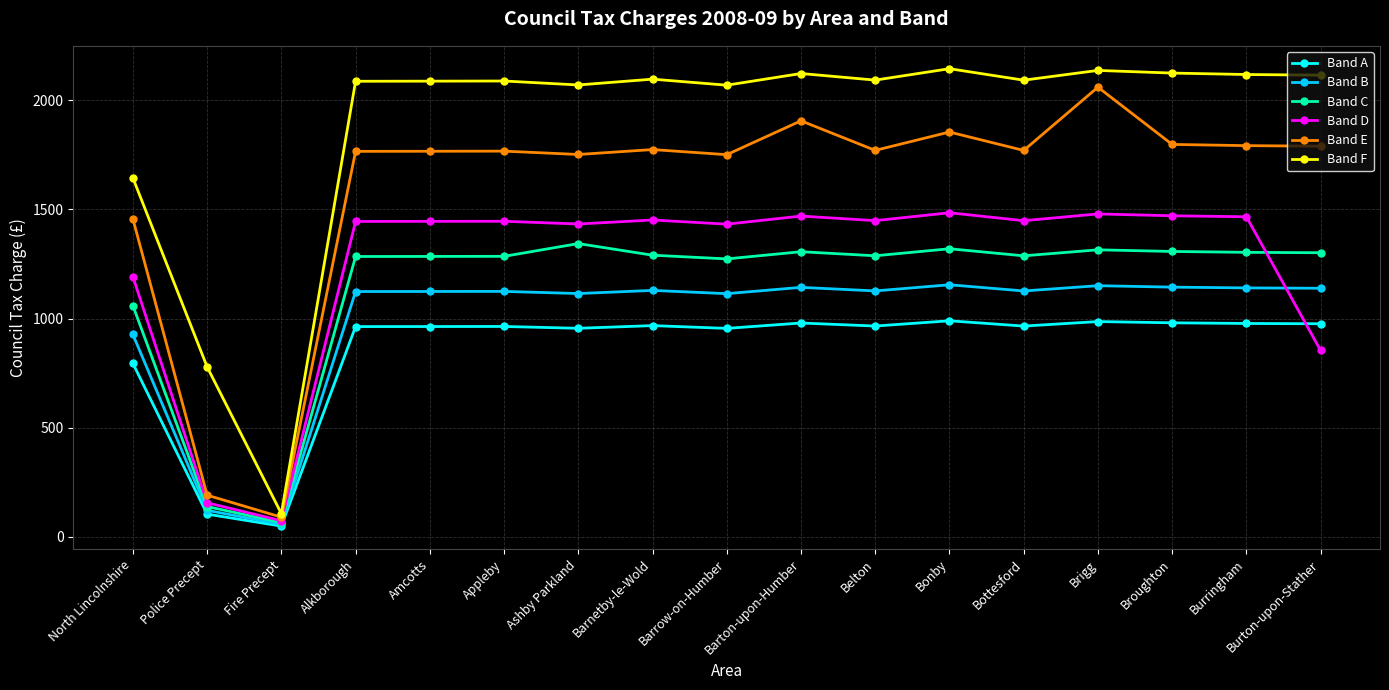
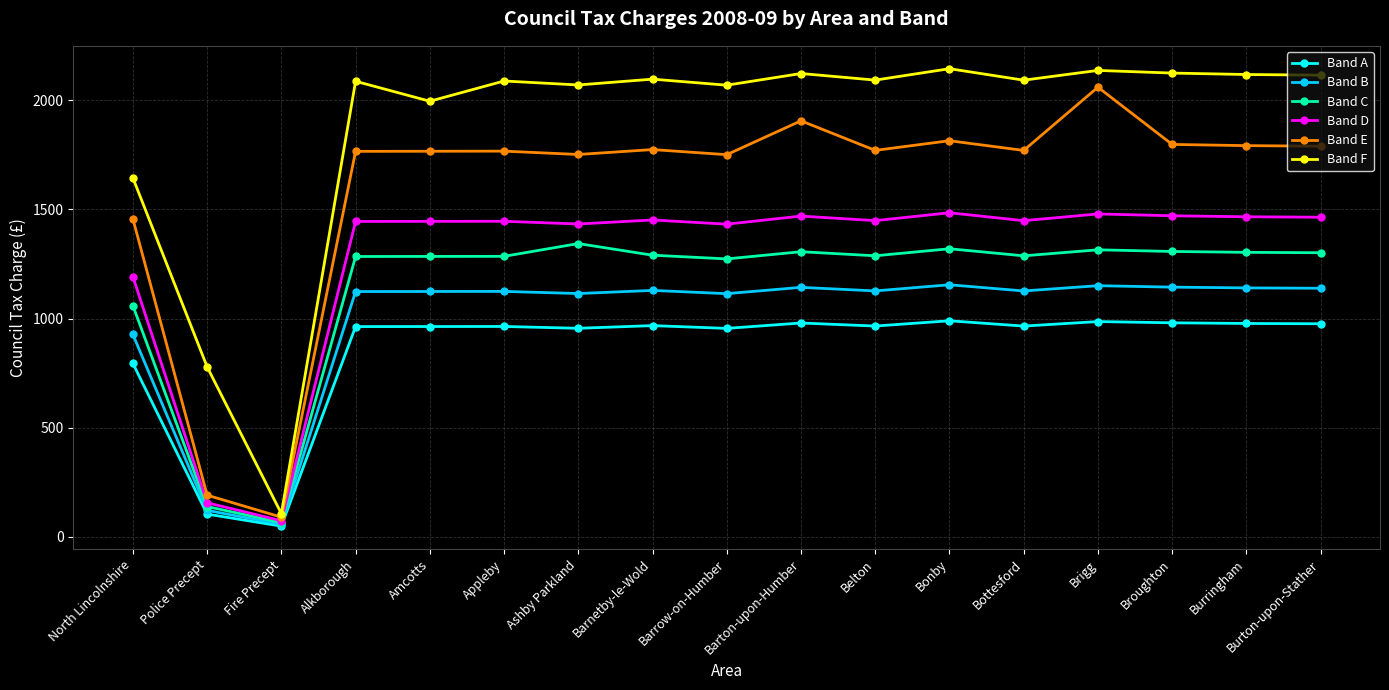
Band F, Amcotts: 2090 -> 2000
Band E, Bonby: 1850 -> 1820
Band D, Burton-upon-Stather: 850 -> 1460
